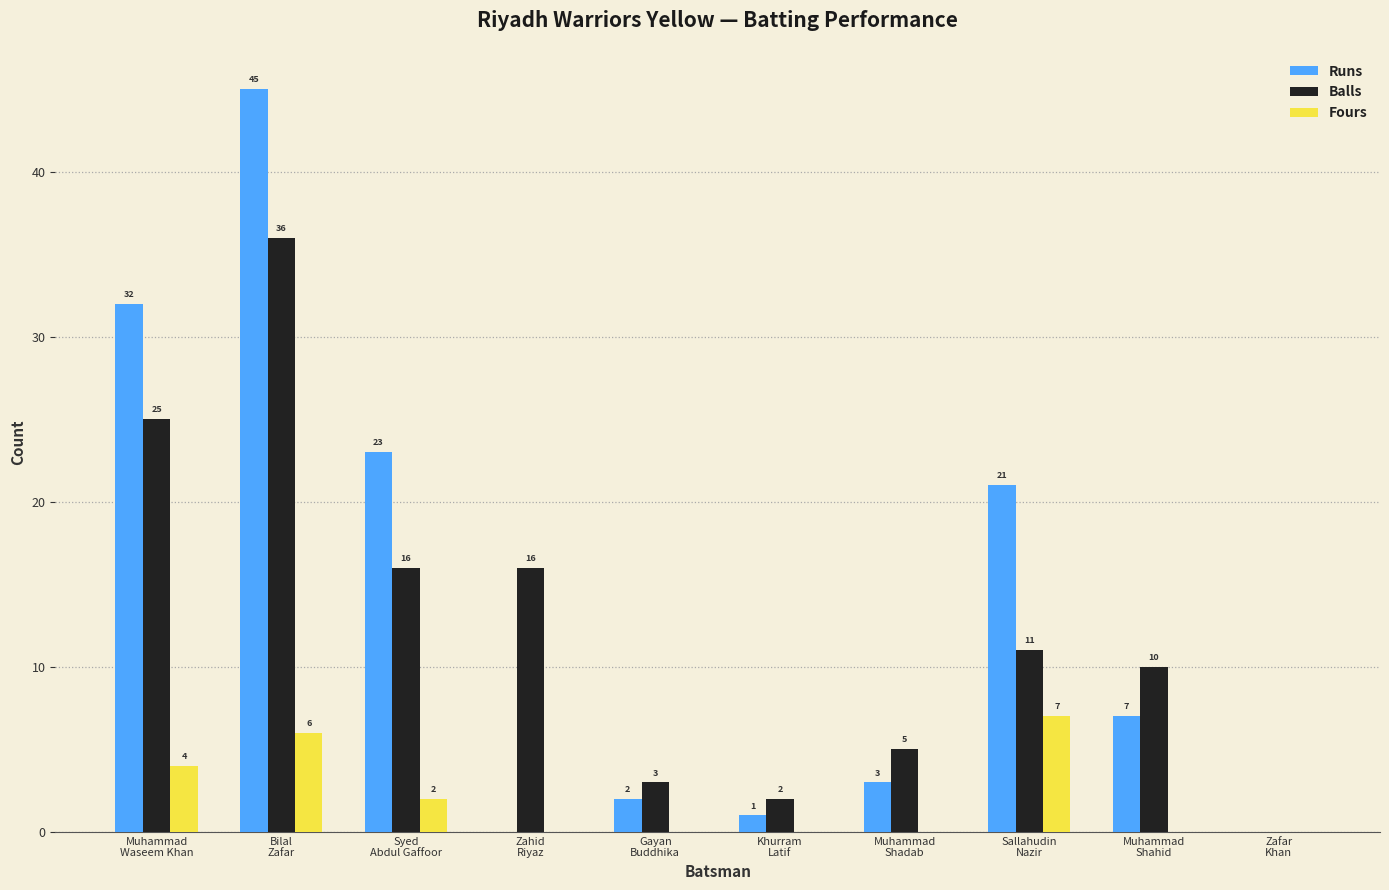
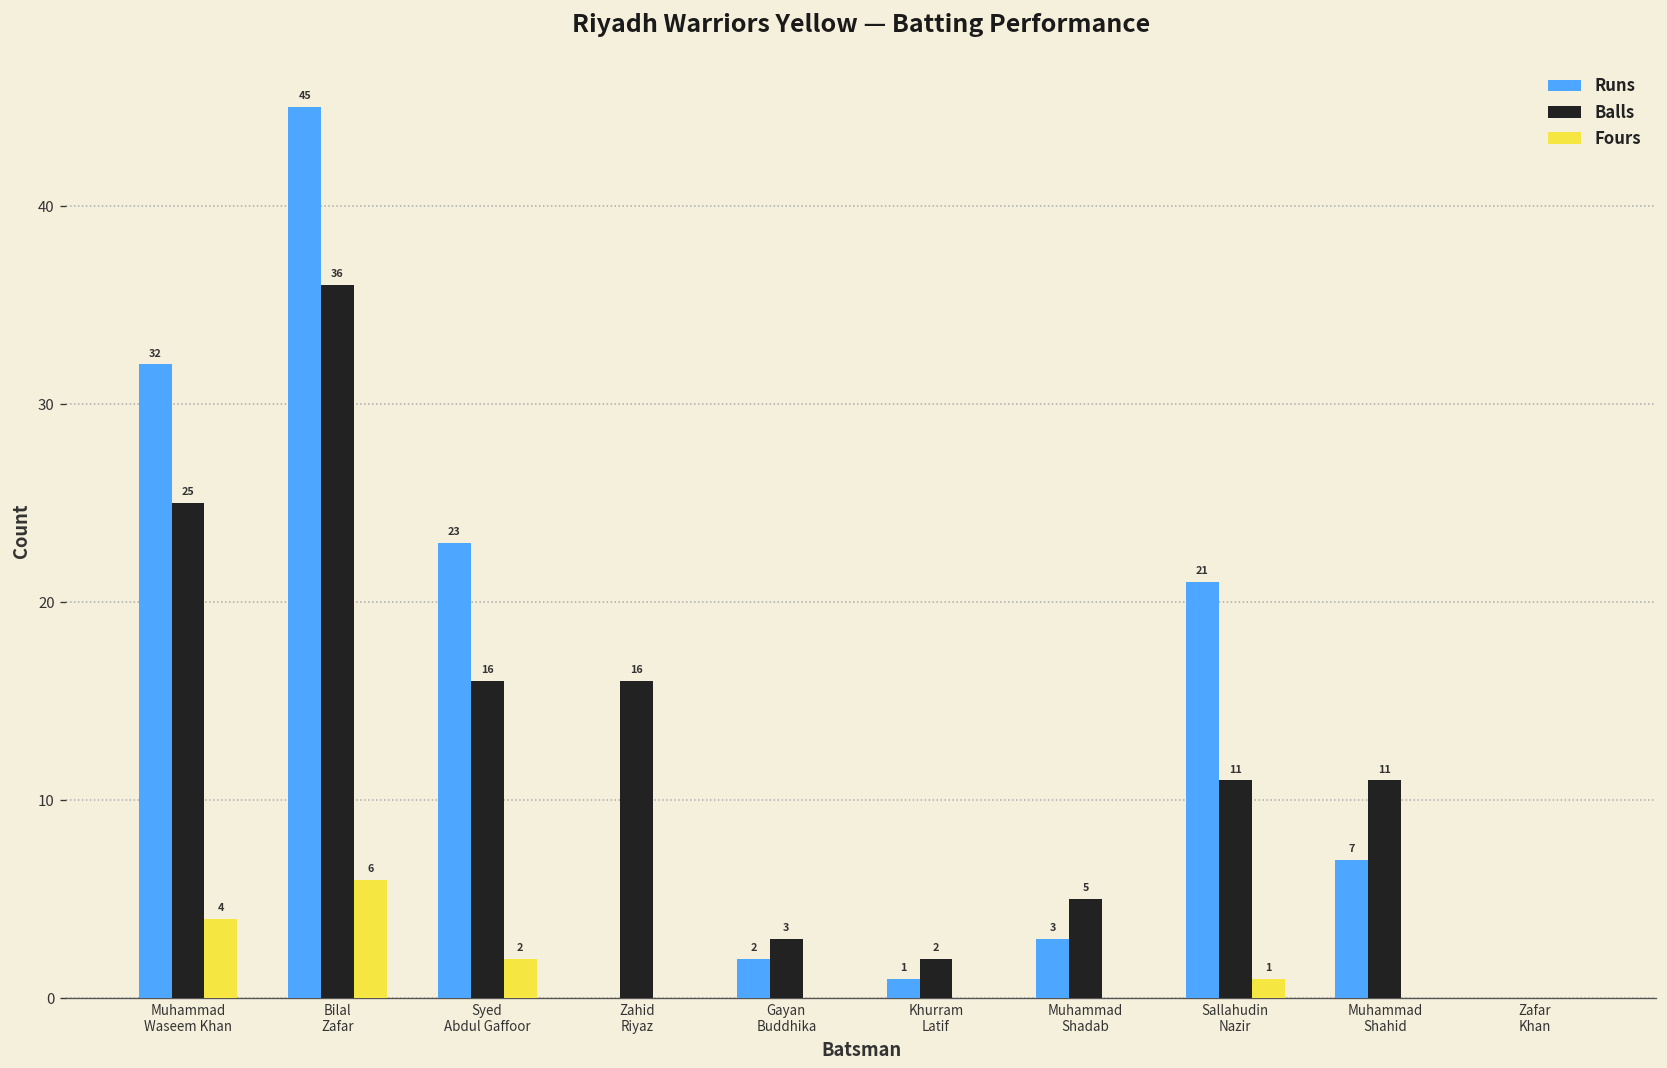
Fours, Sallahudin Nazir: 7 -> 1
Balls, Muhammad Shahid: 10 -> 11
